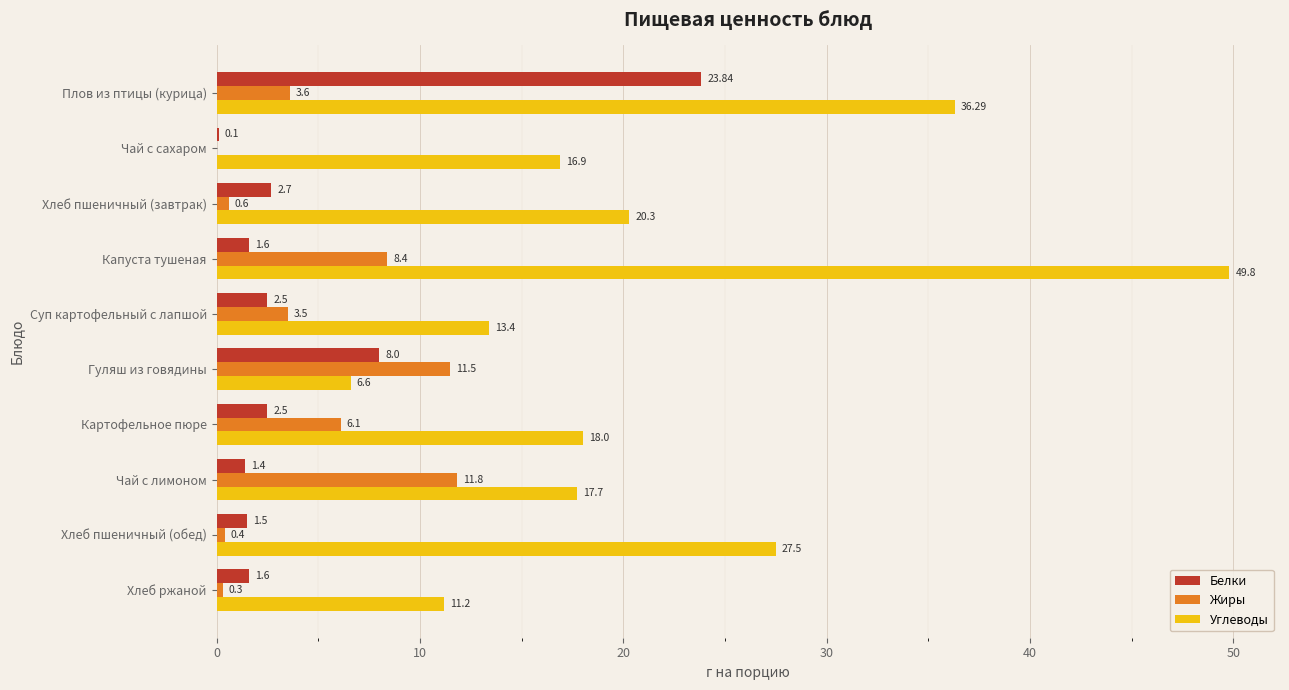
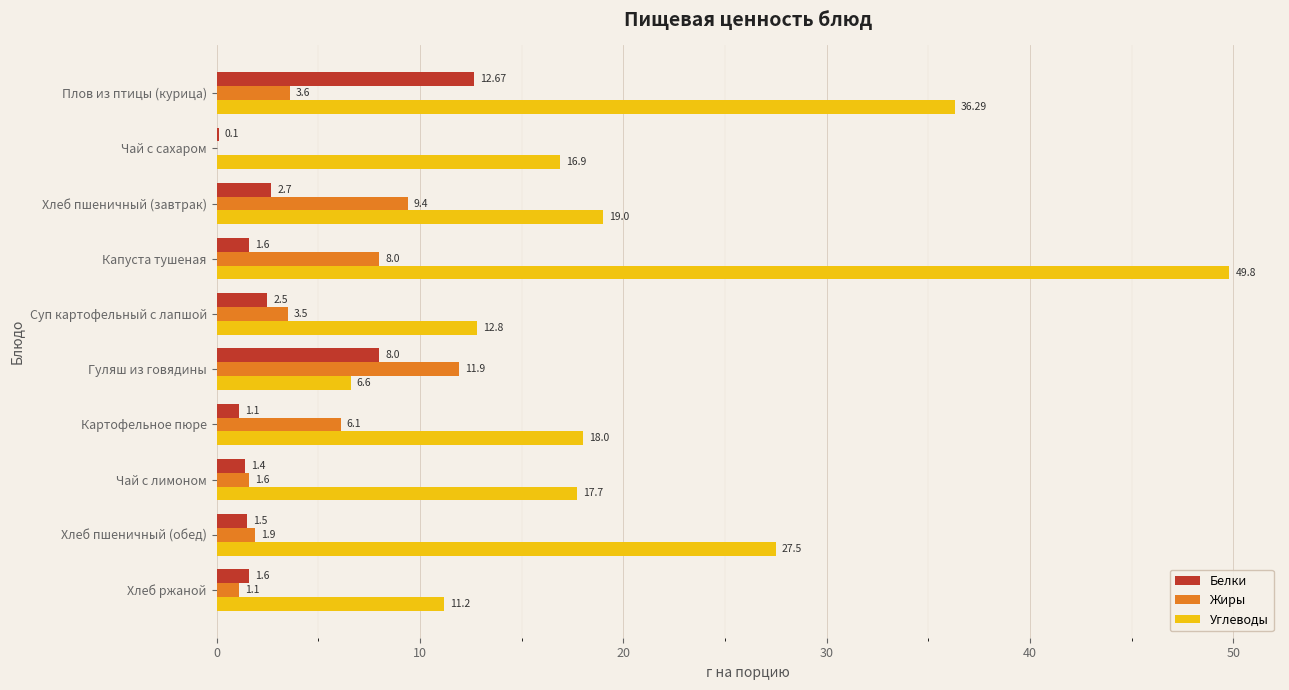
Белки, Плов из птицы (курица): 23.84 -> 12.67
Жиры, Хлеб пшеничный (завтрак): 0.6 -> 9.4
Углеводы, Хлеб пшеничный (завтрак): 20.3 -> 19.0
Жиры, Капуста тушеная: 8.4 -> 8.0
Углеводы, Суп картофельный с лапшой: 13.4 -> 12.8
Жиры, Гуляш из говядины: 11.5 -> 11.9
Белки, Картофельное пюре: 2.5 -> 1.1
Жиры, Чай с лимоном: 11.8 -> 1.6
Жиры, Хлеб пшеничный (обед): 0.4 -> 1.9
Жиры, Хлеб ржаной: 0.3 -> 1.1
